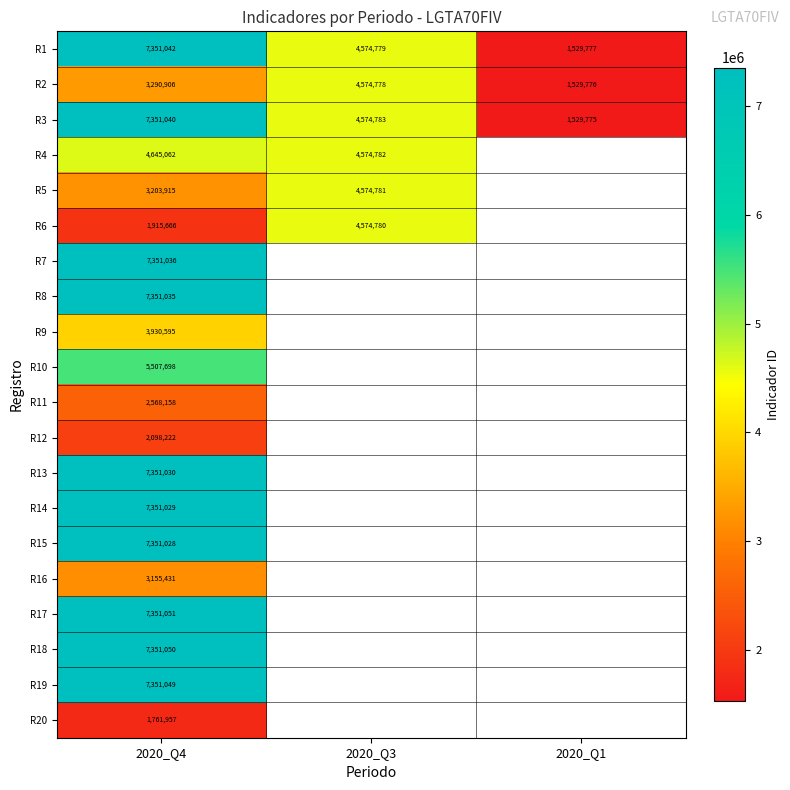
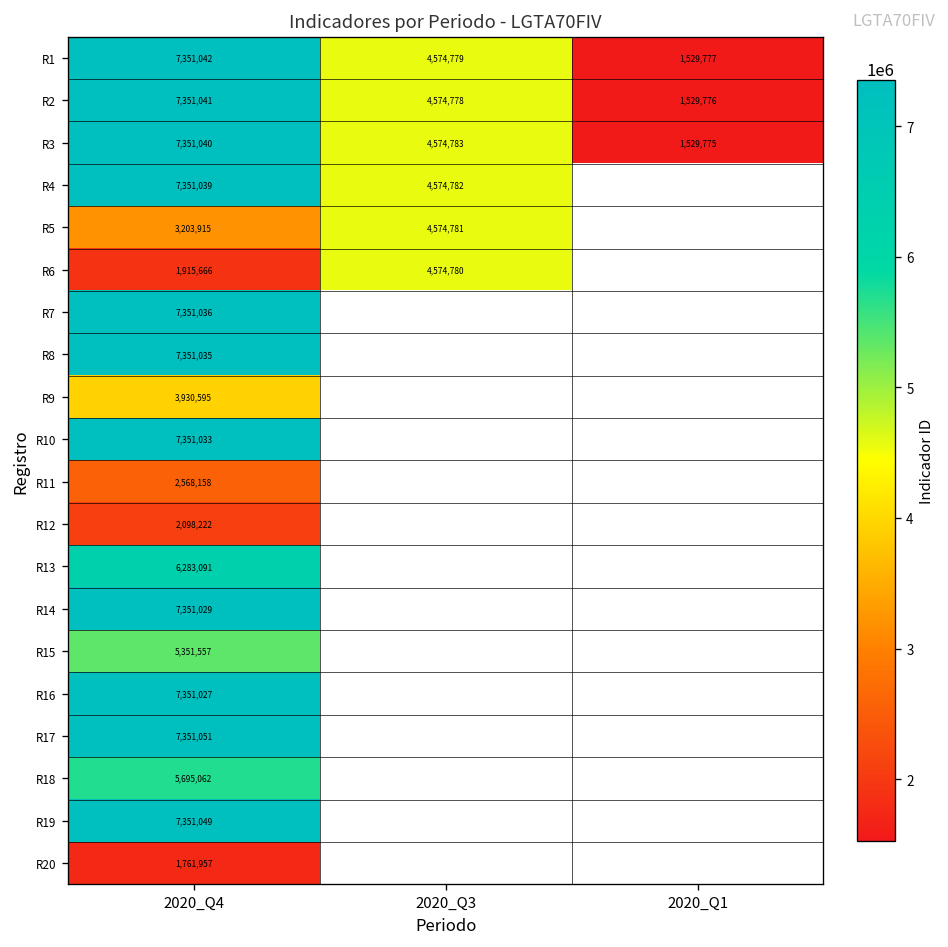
R2, 2020_Q4: 3,290,906 -> 7,351,041
R4, 2020_Q4: 4,645,062 -> 7,351,039
R10, 2020_Q4: 5,507,698 -> 7,351,033
R13, 2020_Q4: 7,351,030 -> 6,283,091
R15, 2020_Q4: 7,351,028 -> 5,351,557
R16, 2020_Q4: 3,155,431 -> 7,351,027
R18, 2020_Q4: 7,351,050 -> 5,695,062
